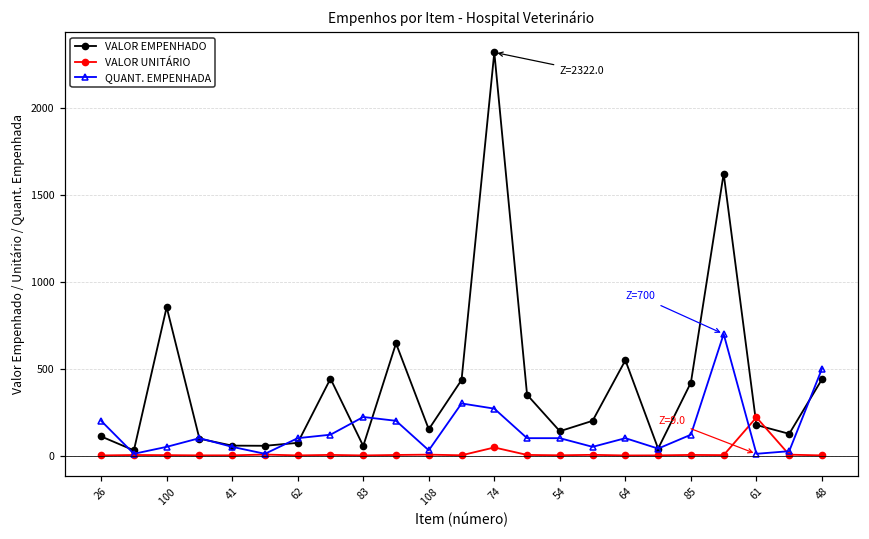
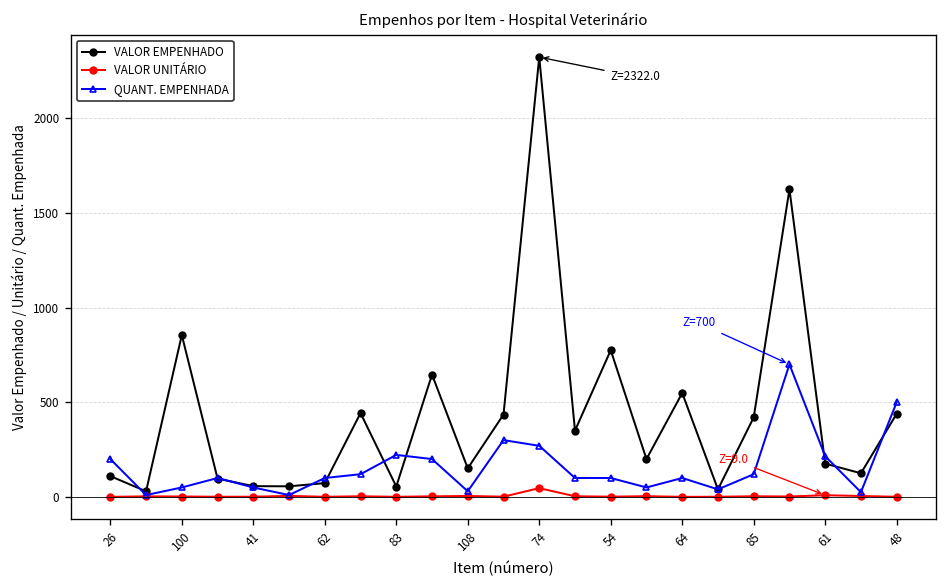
VALOR EMPENHADO, 54: 140 -> 770
VALOR UNITÁRIO, 61: 220 -> 10
QUANT. EMPENHADA, 61: 10 -> 220
